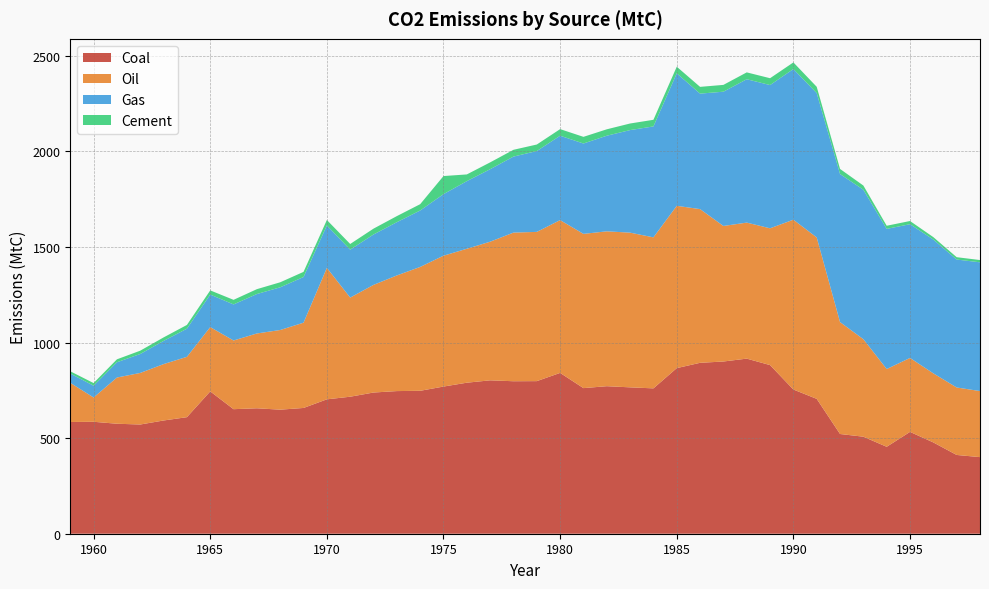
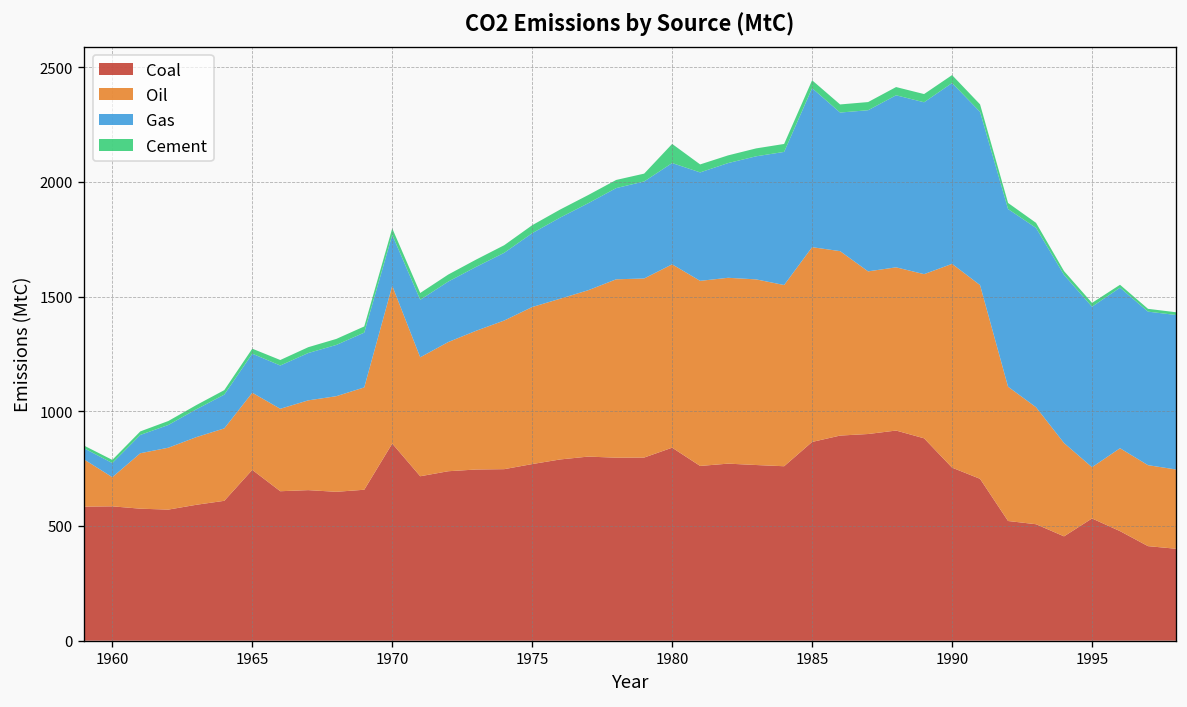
Coal, 1970: 700 -> 860
Cement, 1975: 90 -> 30
Cement, 1980: 30 -> 80
Oil, 1995: 390 -> 220
